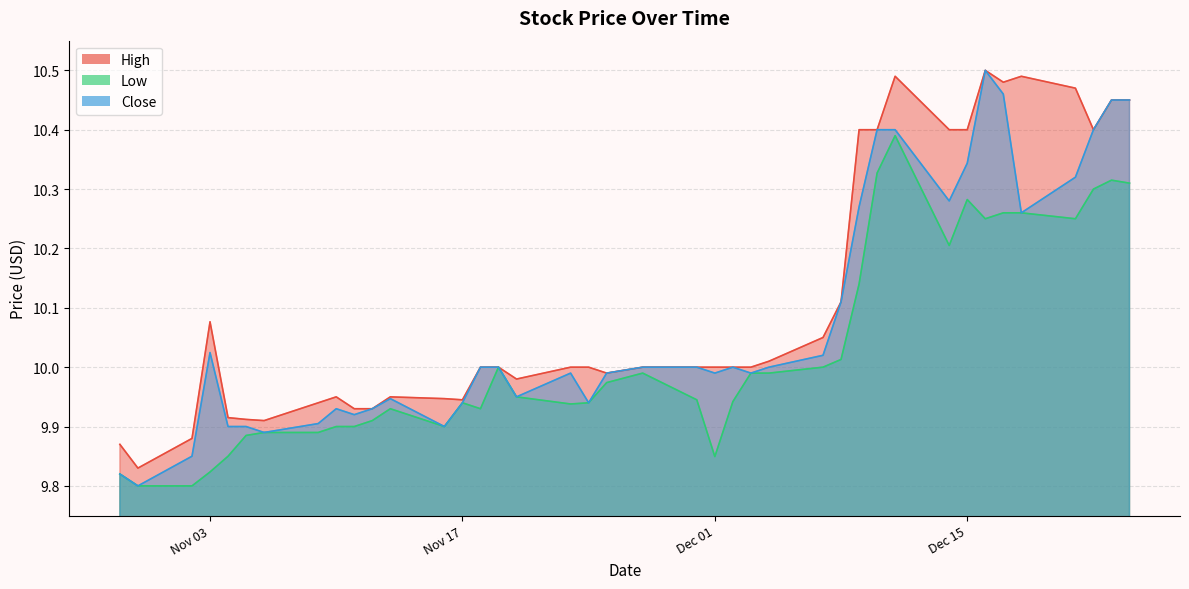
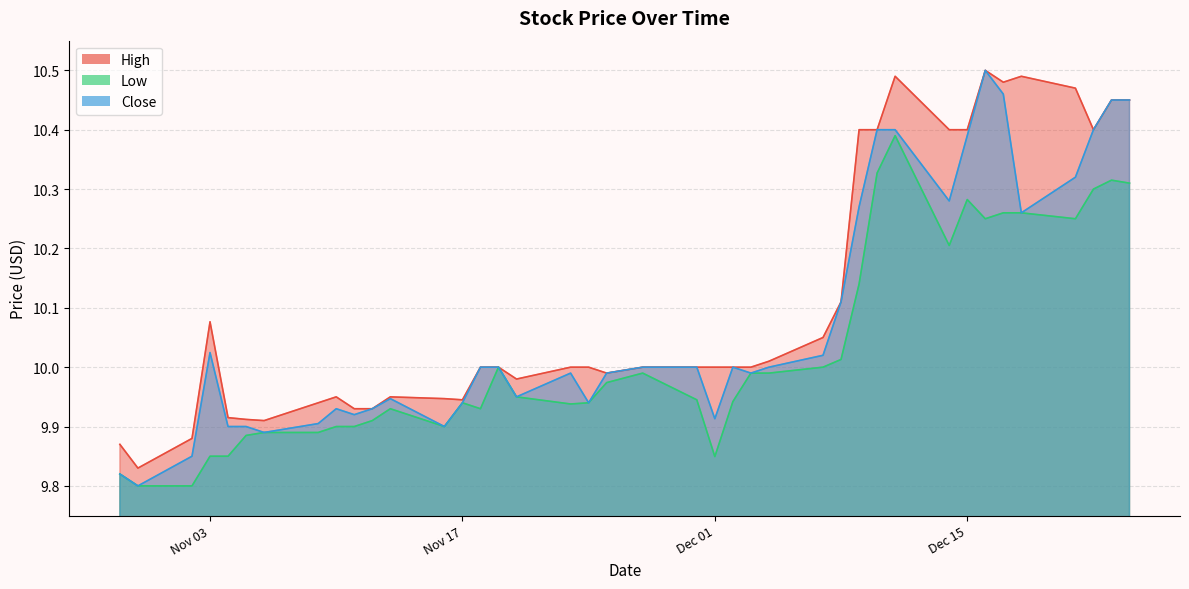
Low, Nov 03: 9.82 -> 9.85
Close, Dec 01: 9.99 -> 9.91
Close, Dec 15: 10.34 -> 10.39
